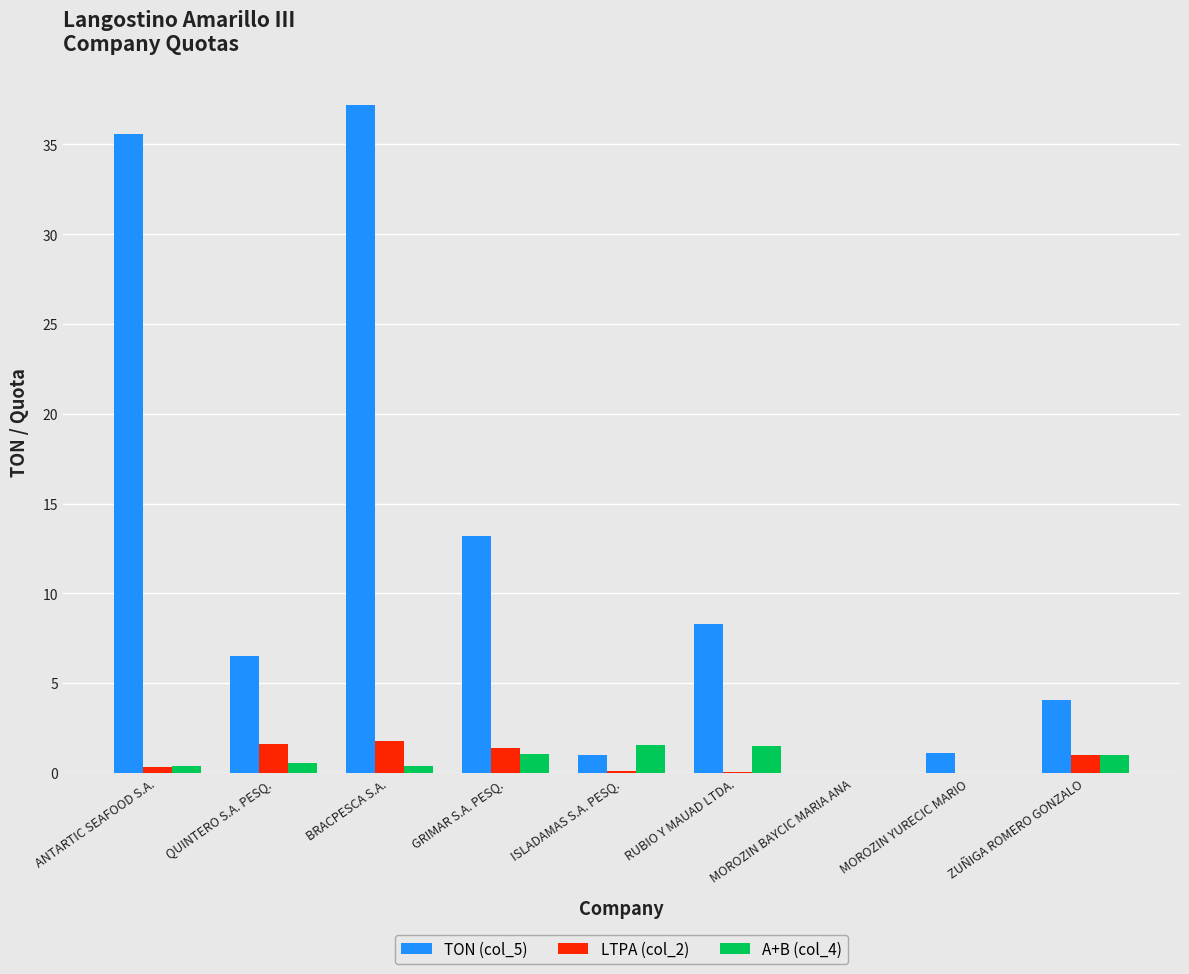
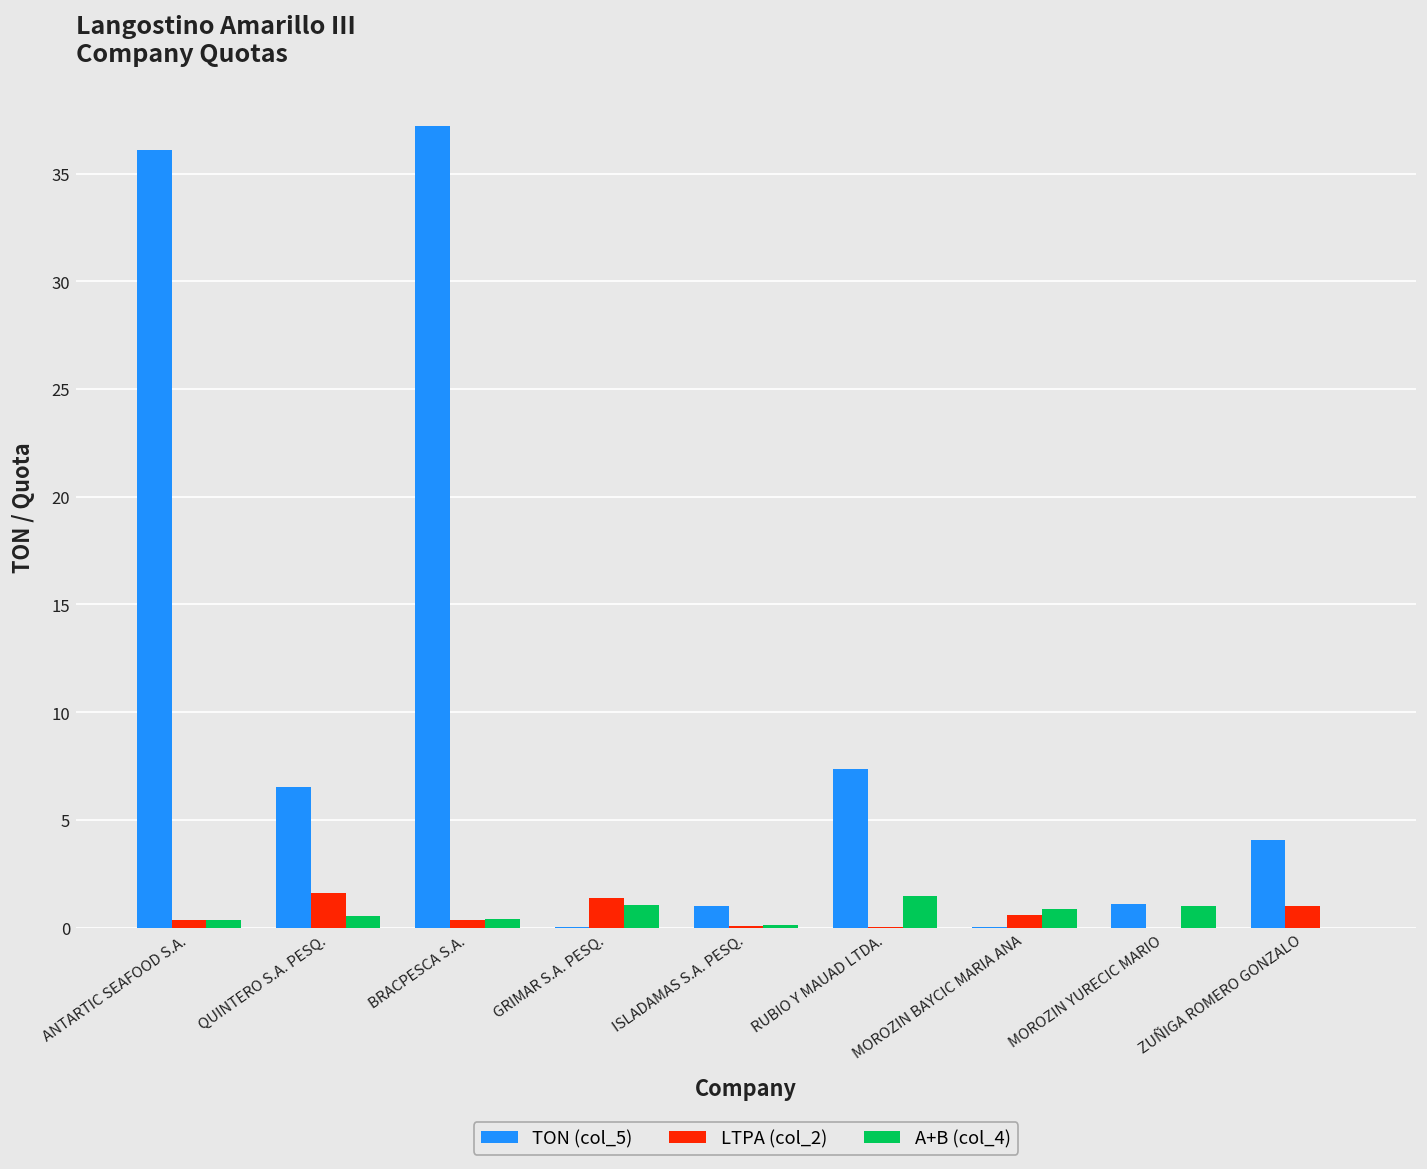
TON (col_5), ANTARTIC SEAFOOD S.A.: 35.6 -> 36.1
LTPA (col_2), BRACPESCA S.A.: 1.8 -> 0.3
TON (col_5), GRIMAR S.A. PESQ.: 13.2 -> 0.0
A+B (col_4), ISLADAMAS S.A. PESQ.: 1.6 -> 0.1
TON (col_5), RUBIO Y MAUAD LTDA.: 8.3 -> 7.4
LTPA (col_2), MOROZIN BAYCIC MARIA ANA: 0.0 -> 0.6
A+B (col_4), MOROZIN BAYCIC MARIA ANA: 0.0 -> 0.9
A+B (col_4), MOROZIN YURECIC MARIO: 0 -> 1
A+B (col_4), ZUÑIGA ROMERO GONZALO: 1 -> 0
